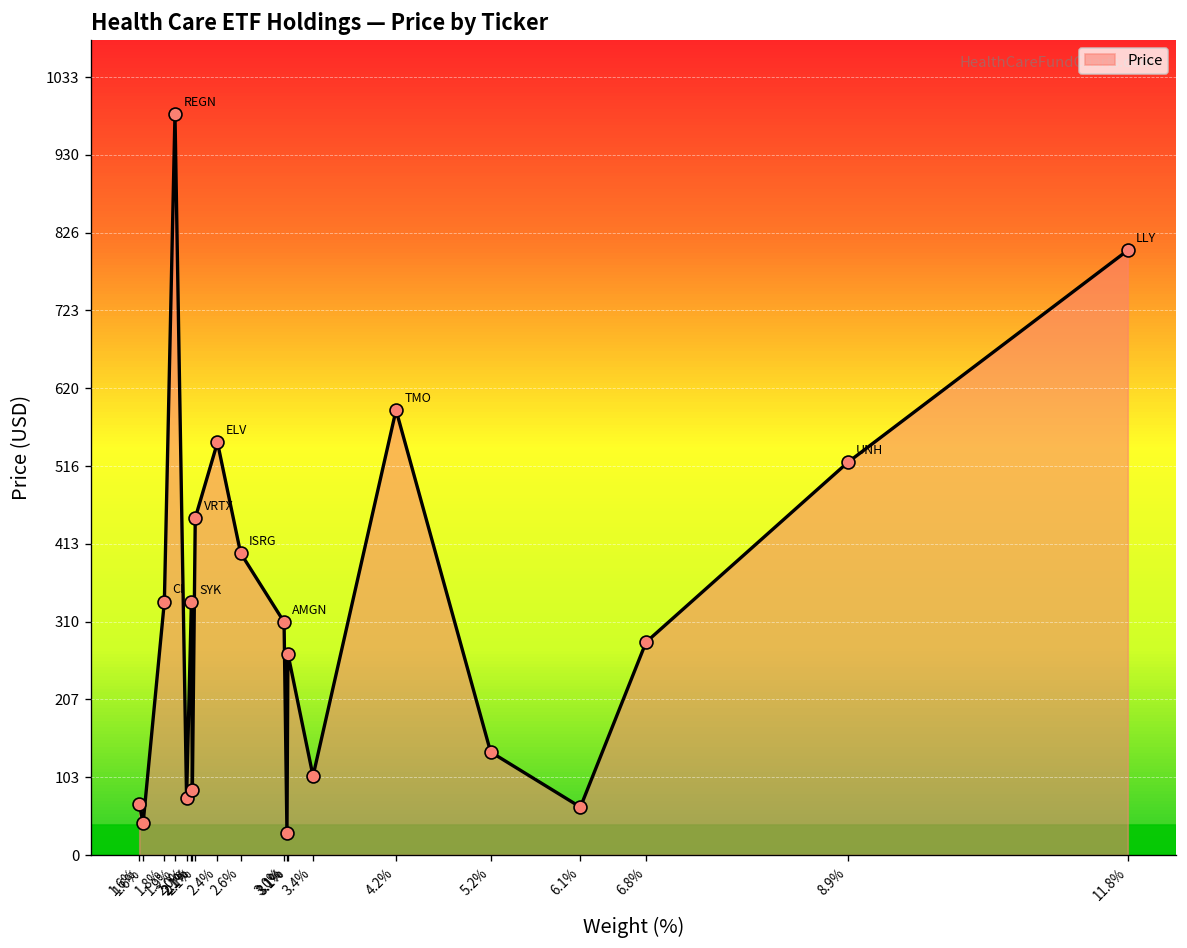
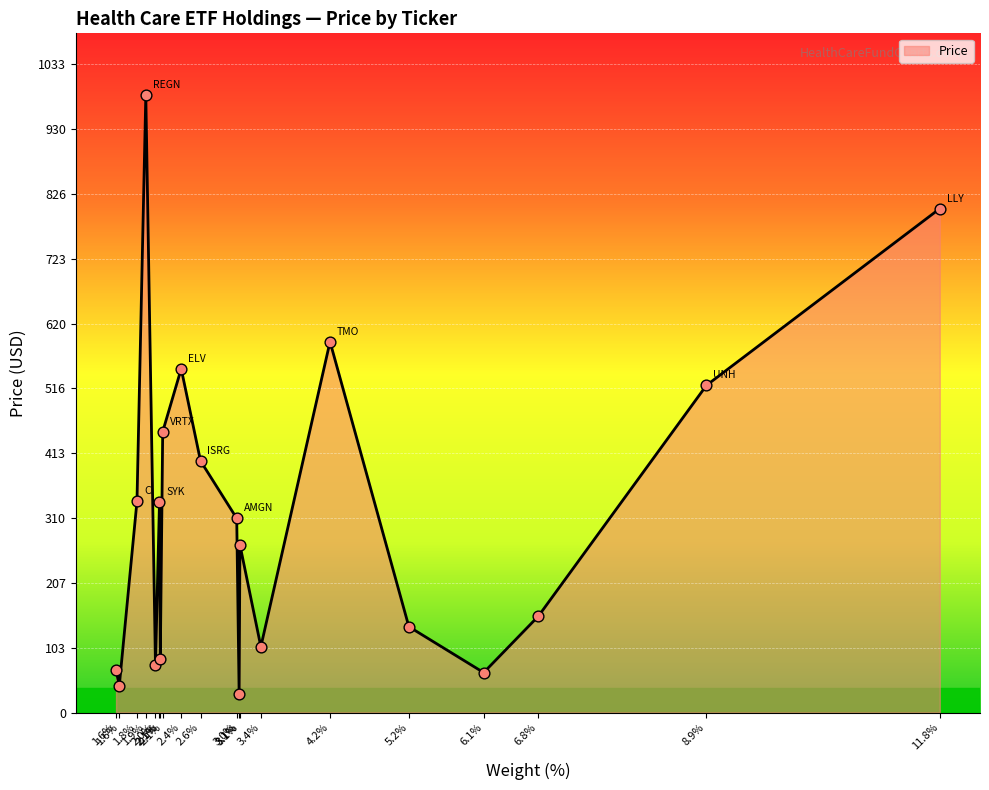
6.8%: 280 -> 150
